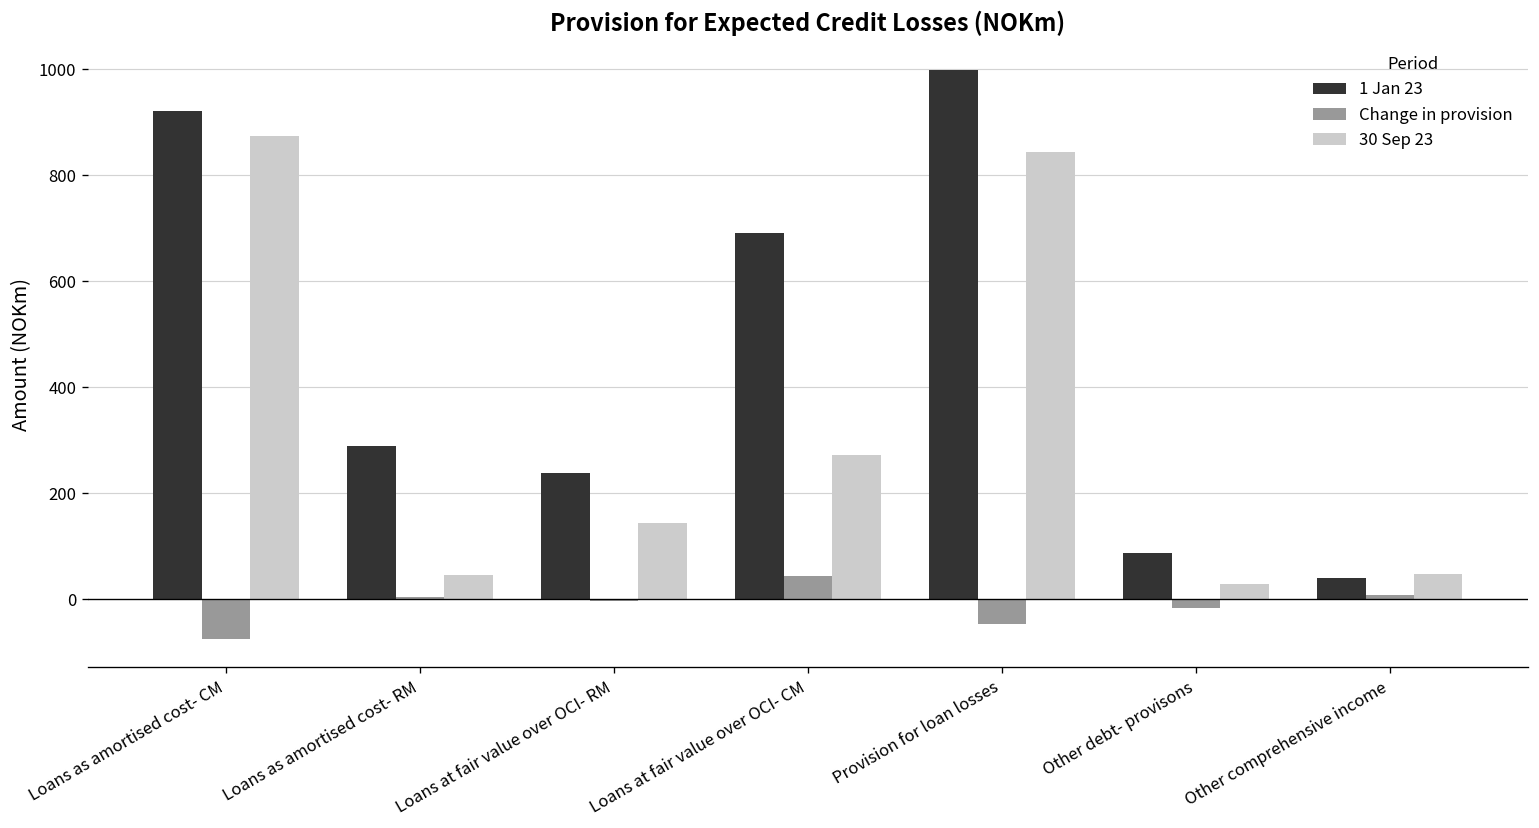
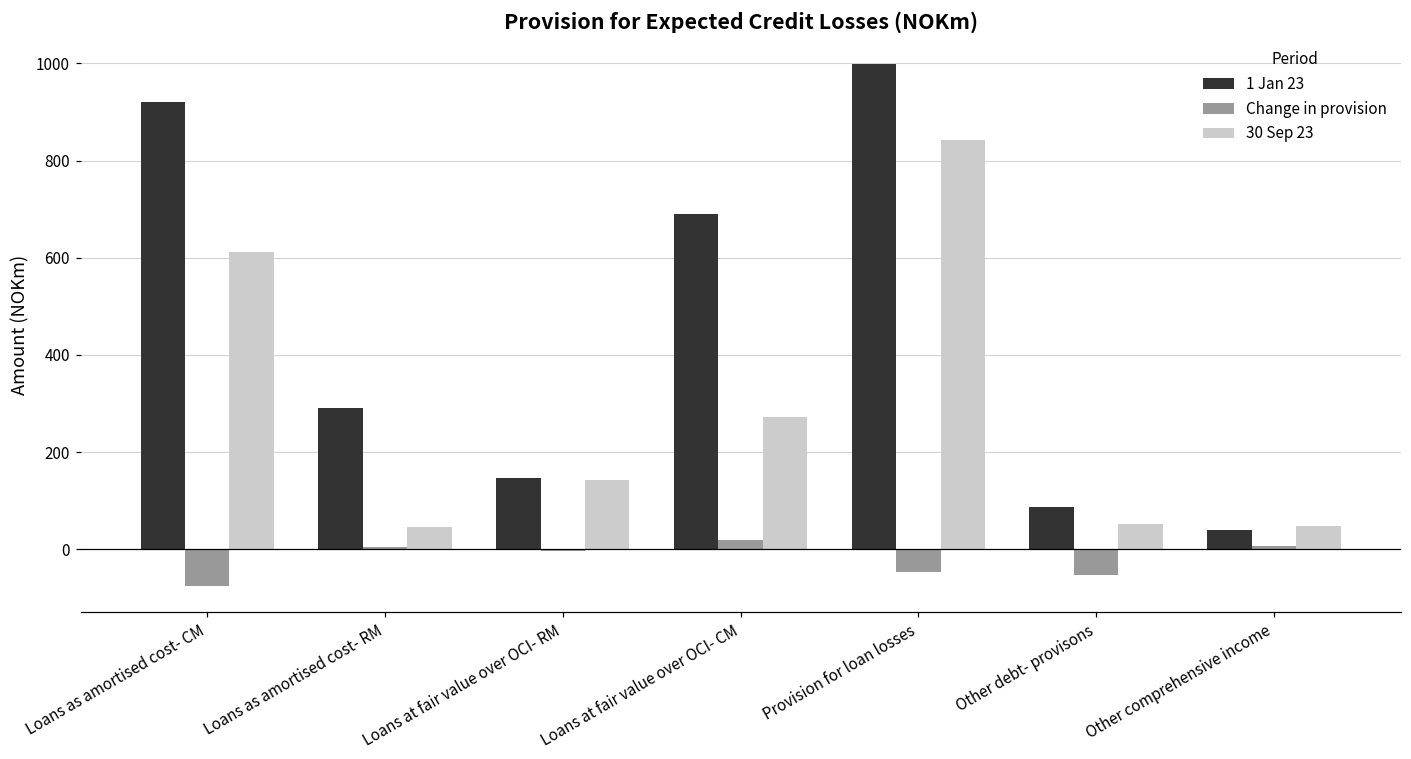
30 Sep 23, Loans as amortised cost- CM: 870 -> 610
1 Jan 23, Loans at fair value over OCI- RM: 240 -> 150
Change in provision, Loans at fair value over OCI- CM: 40 -> 20
Change in provision, Other debt- provisons: -20 -> -50
30 Sep 23, Other debt- provisons: 30 -> 50
